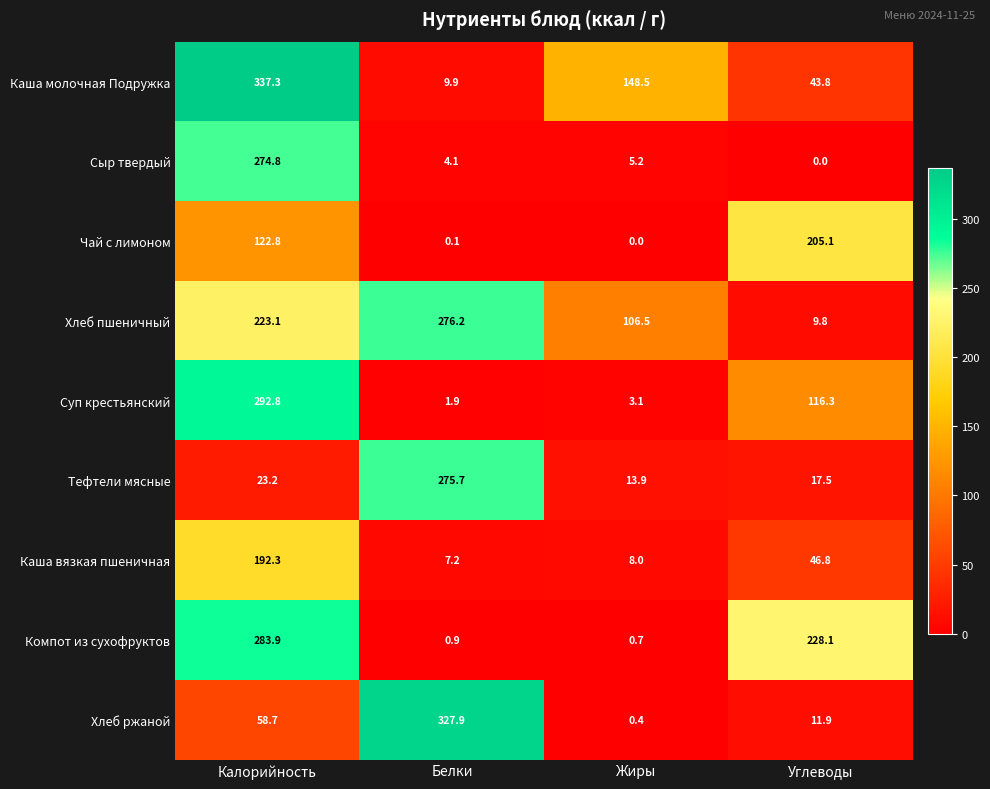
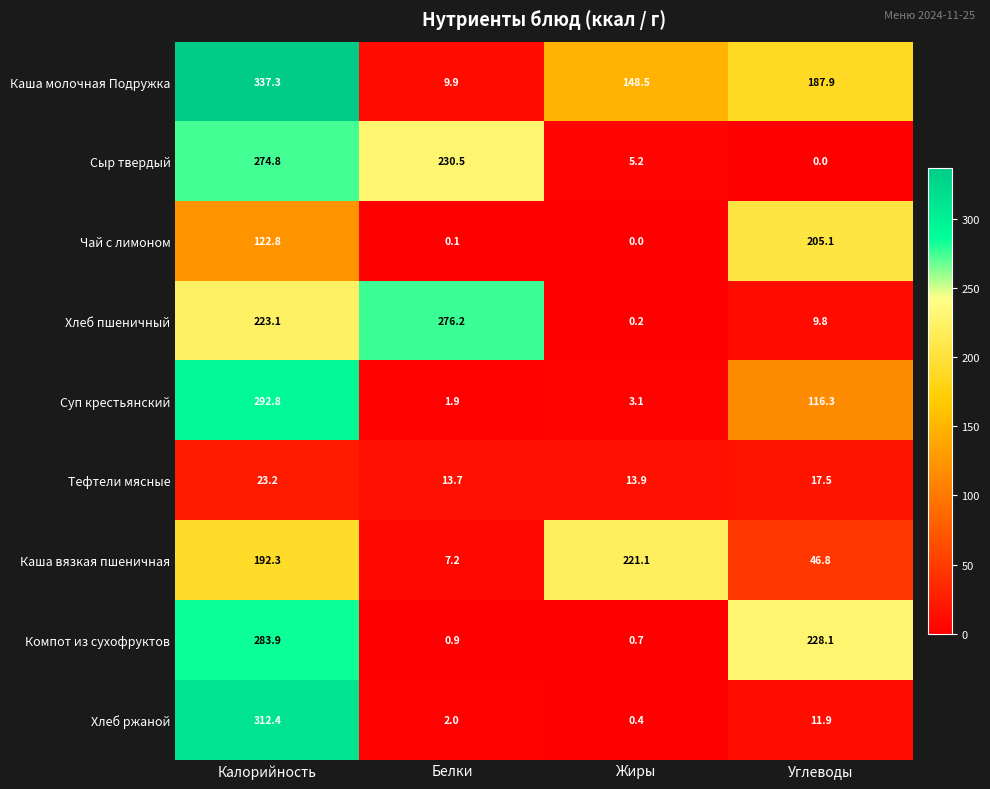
Каша молочная Подружка, Углеводы: 43.8 -> 187.9
Сыр твердый, Белки: 4.1 -> 230.5
Хлеб пшеничный, Жиры: 106.5 -> 0.2
Тефтели мясные, Белки: 275.7 -> 13.7
Каша вязкая пшеничная, Жиры: 8.0 -> 221.1
Хлеб ржаной, Калорийность: 58.7 -> 312.4
Хлеб ржаной, Белки: 327.9 -> 2.0
